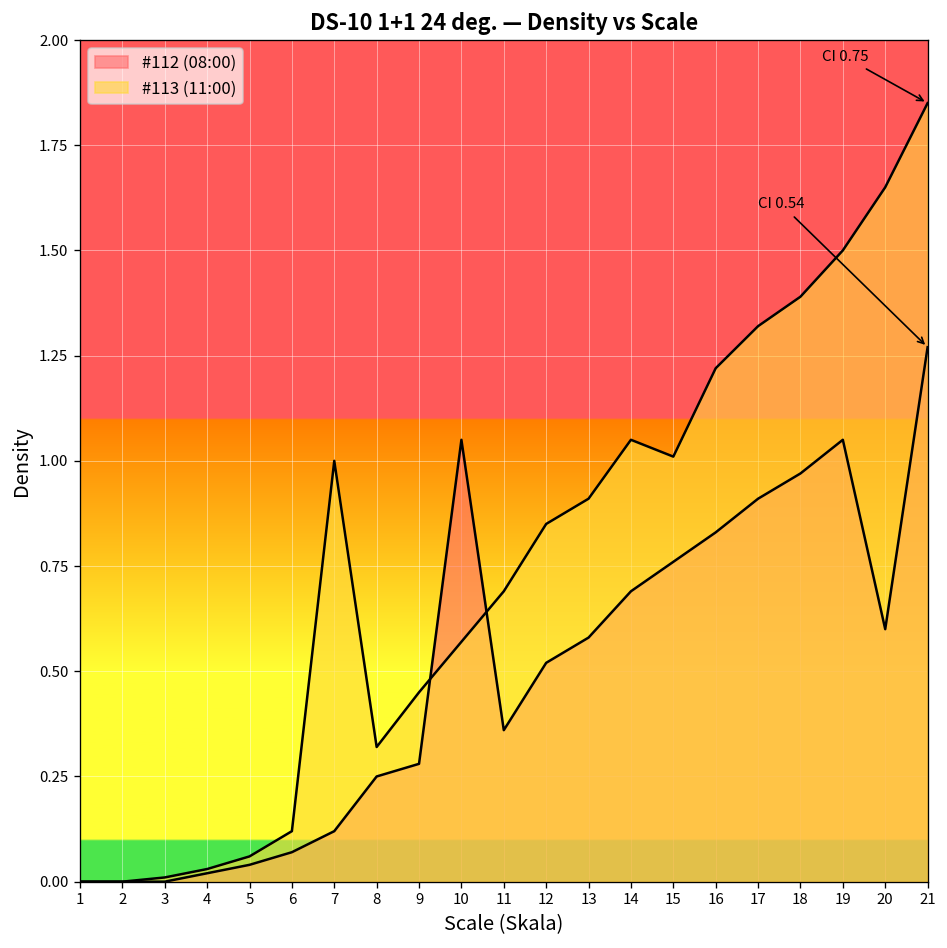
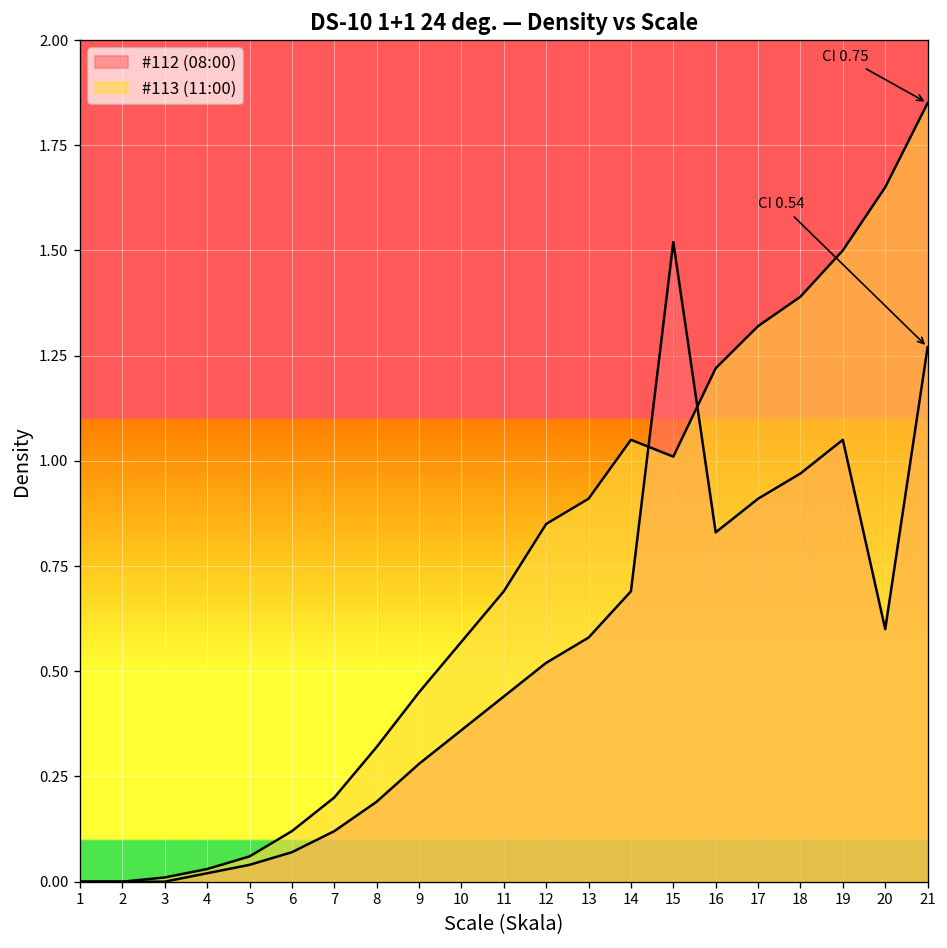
#113 (11:00), 7: 1.0 -> 0.2
#112 (08:00), 8: 0.25 -> 0.19
#112 (08:00), 10: 1.05 -> 0.36
#112 (08:00), 11: 0.36 -> 0.44
#112 (08:00), 15: 0.76 -> 1.52
